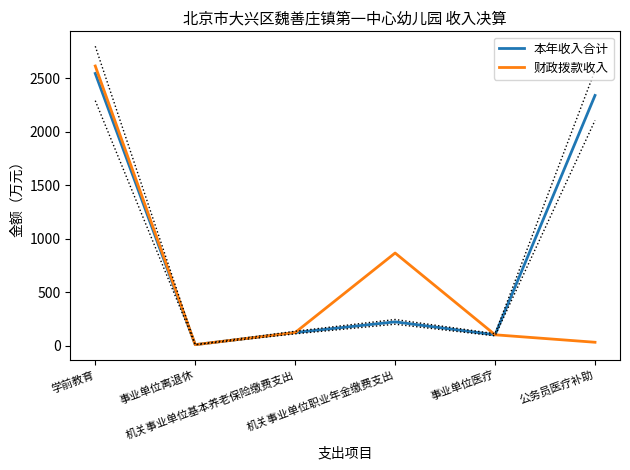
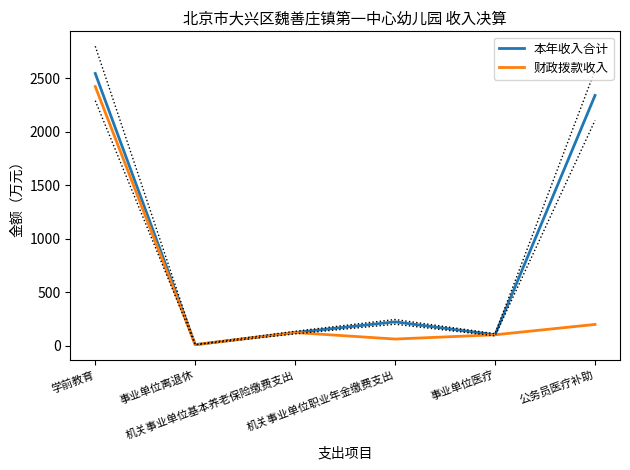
财政拨款收入, 学前教育: 2620 -> 2420
财政拨款收入, 机关事业单位职业年金缴费支出: 870 -> 60
财政拨款收入, 公务员医疗补助: 30 -> 200
